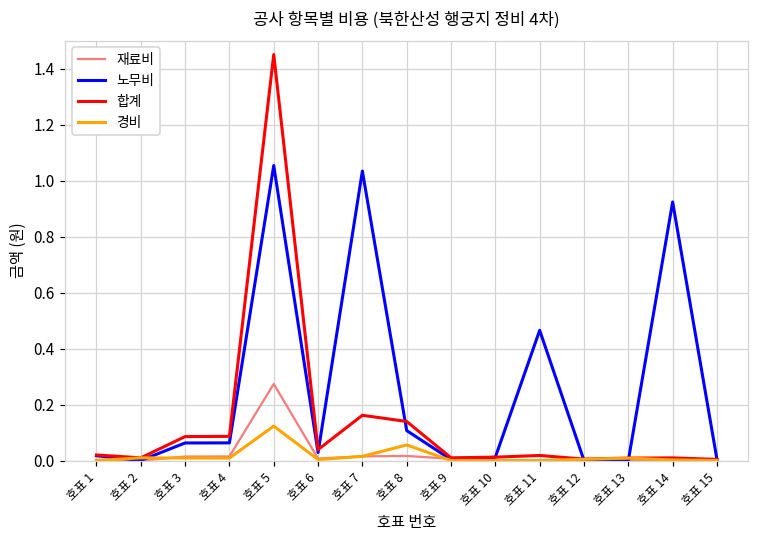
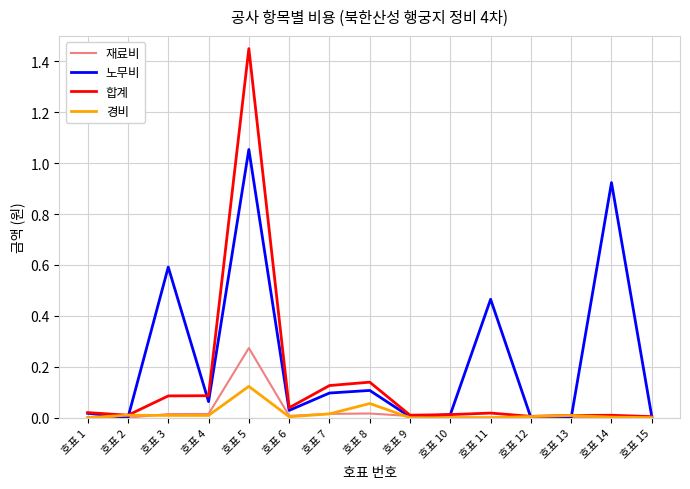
노무비, 호표 3: 0.06 -> 0.59
노무비, 호표 7: 1.03 -> 0.10
합계, 호표 7: 0.16 -> 0.13
